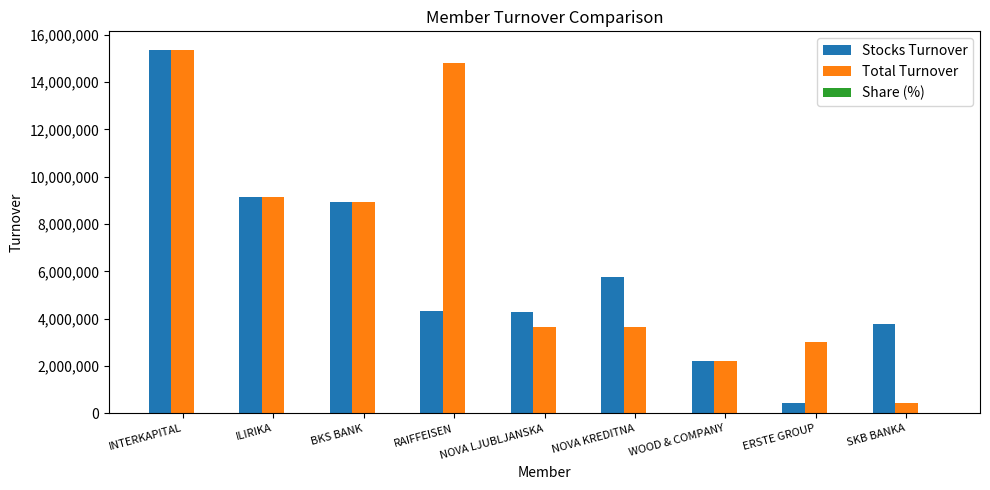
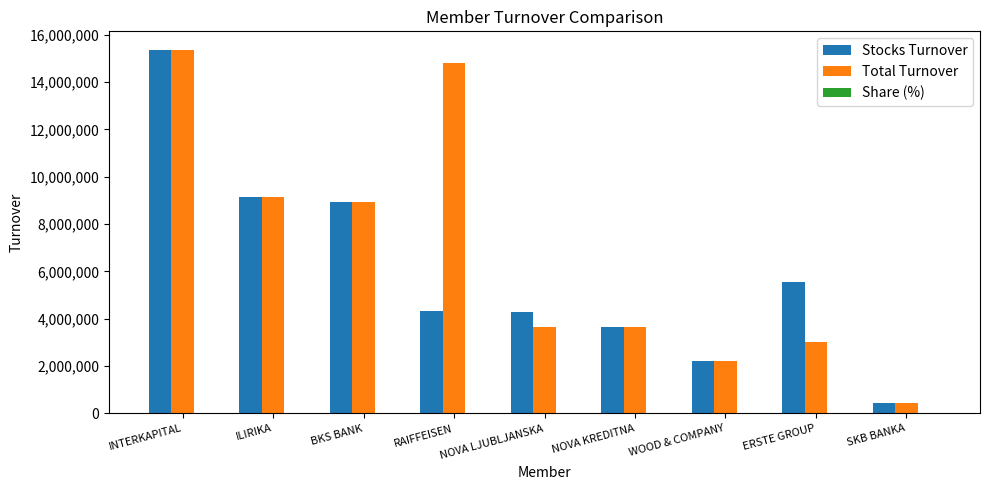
Stocks Turnover, NOVA KREDITNA: 5,800,000 -> 3,600,000
Stocks Turnover, ERSTE GROUP: 500,000 -> 5,500,000
Stocks Turnover, SKB BANKA: 3,800,000 -> 400,000
